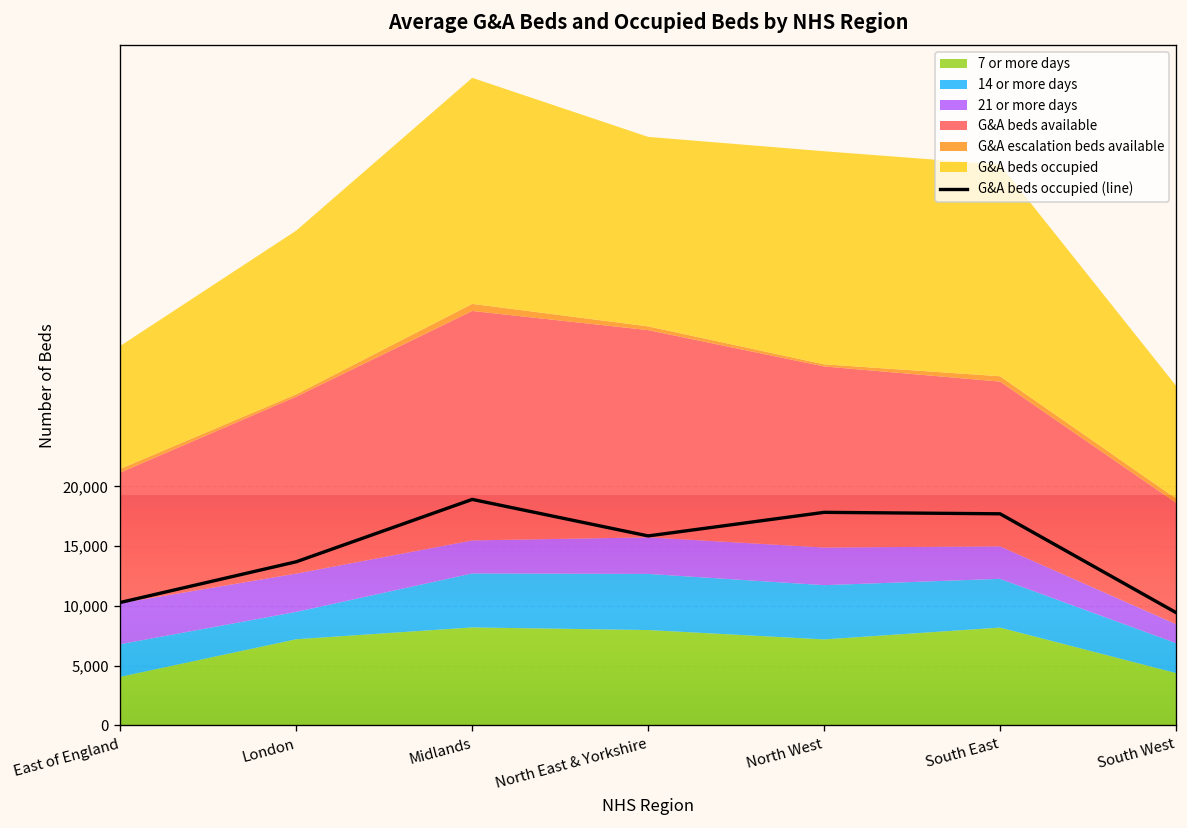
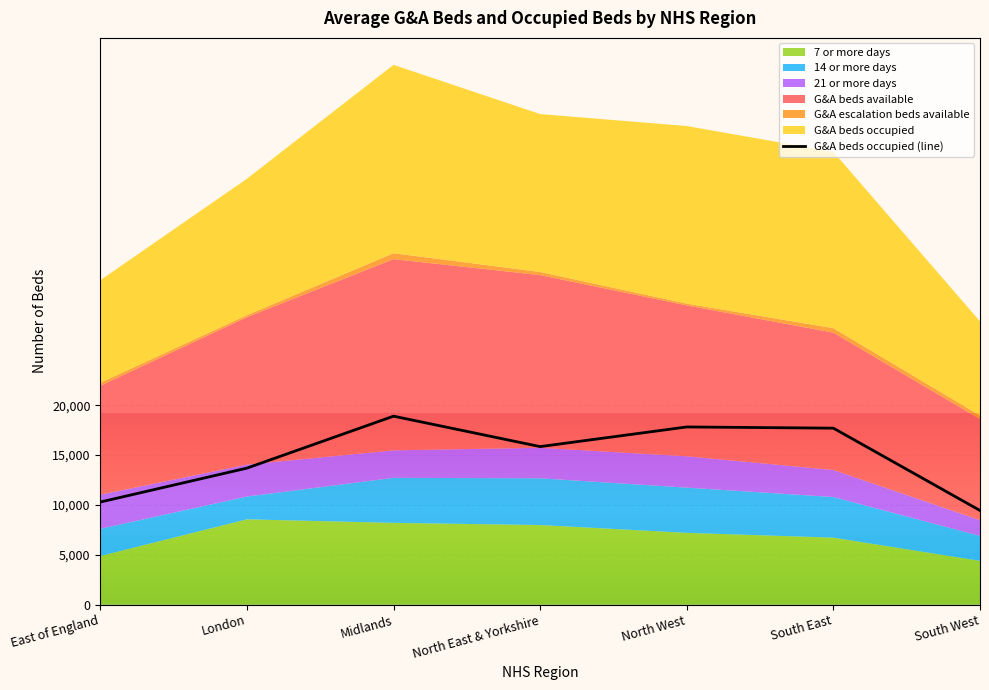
7 or more days, East of England: 4,000 -> 5,000
7 or more days, London: 7,000 -> 9,000
7 or more days, South East: 8,000 -> 7,000
